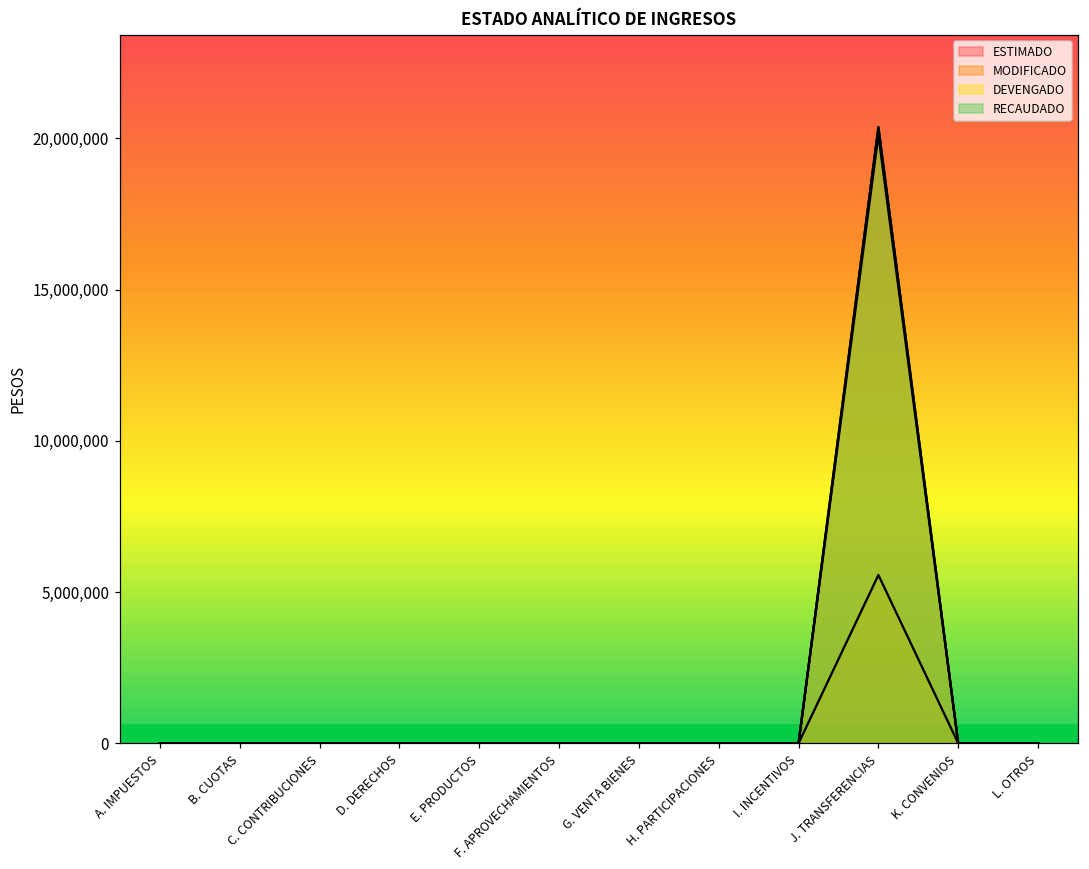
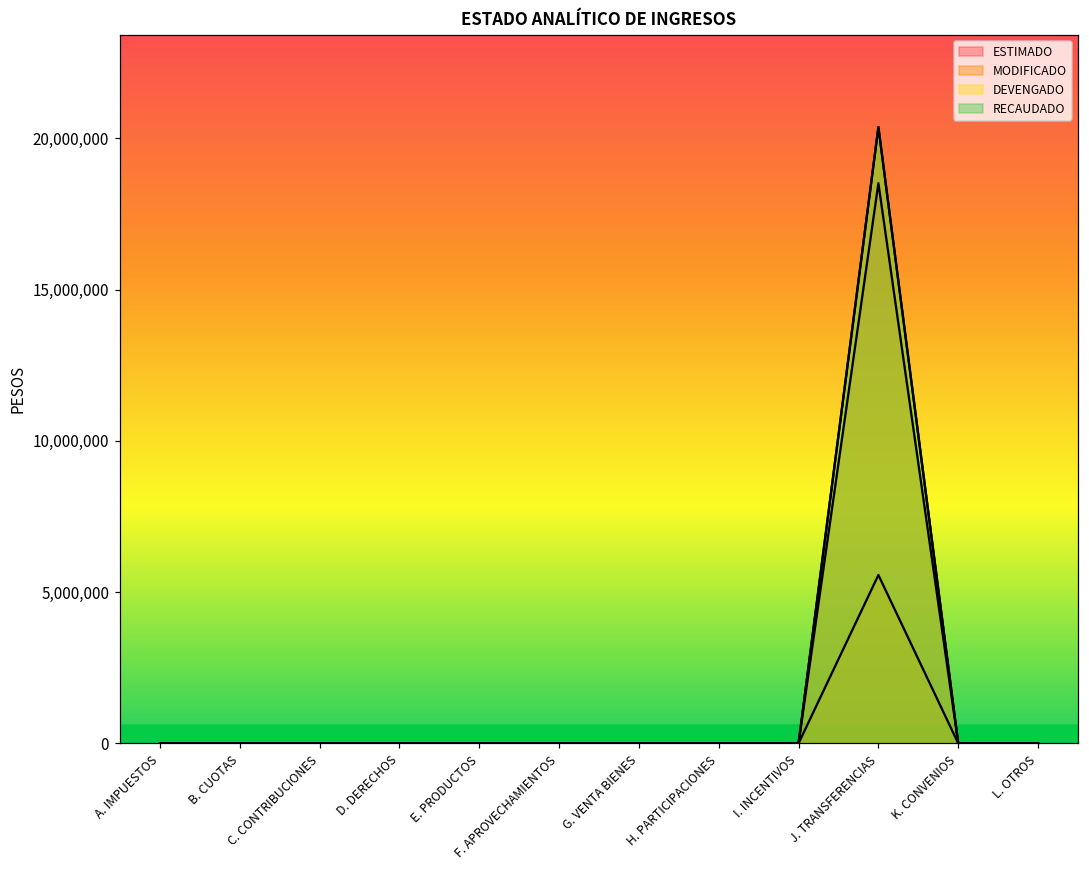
ESTIMADO, J. TRANSFERENCIAS: 20,100,000 -> 18,500,000
